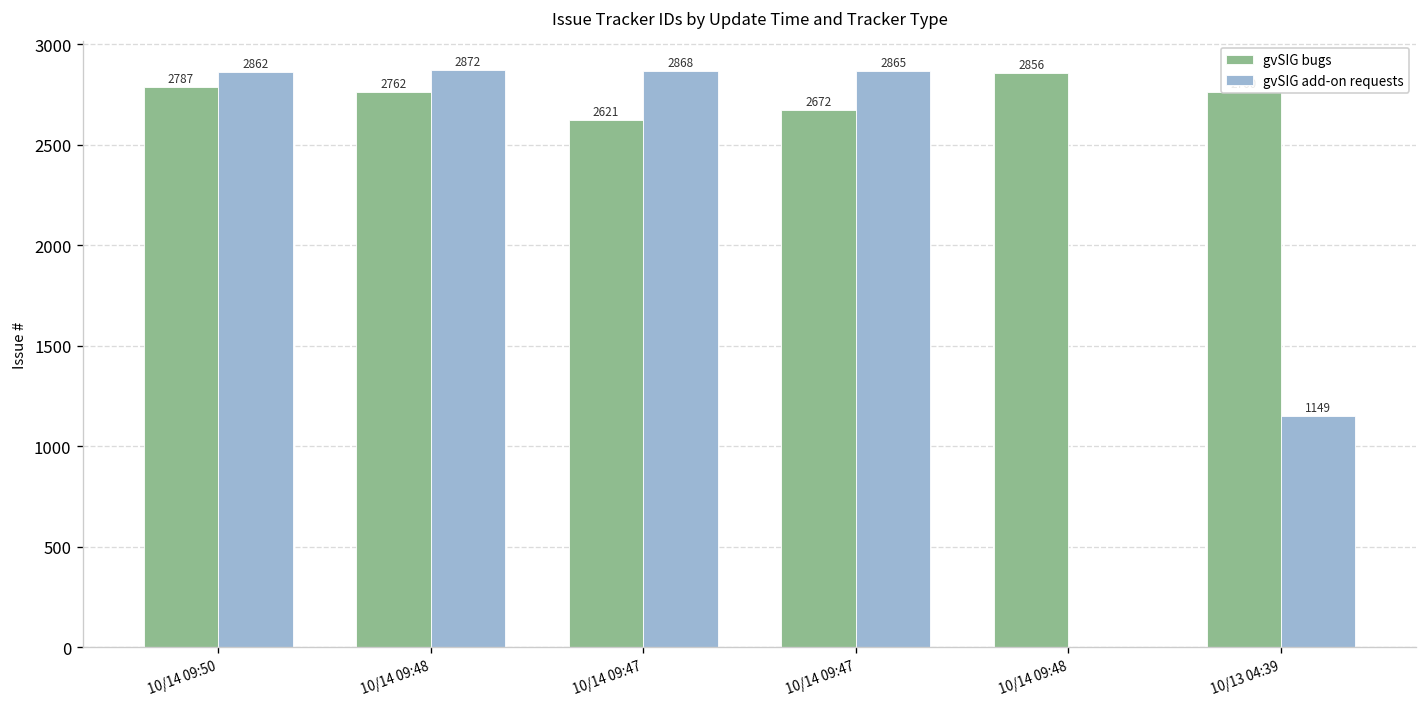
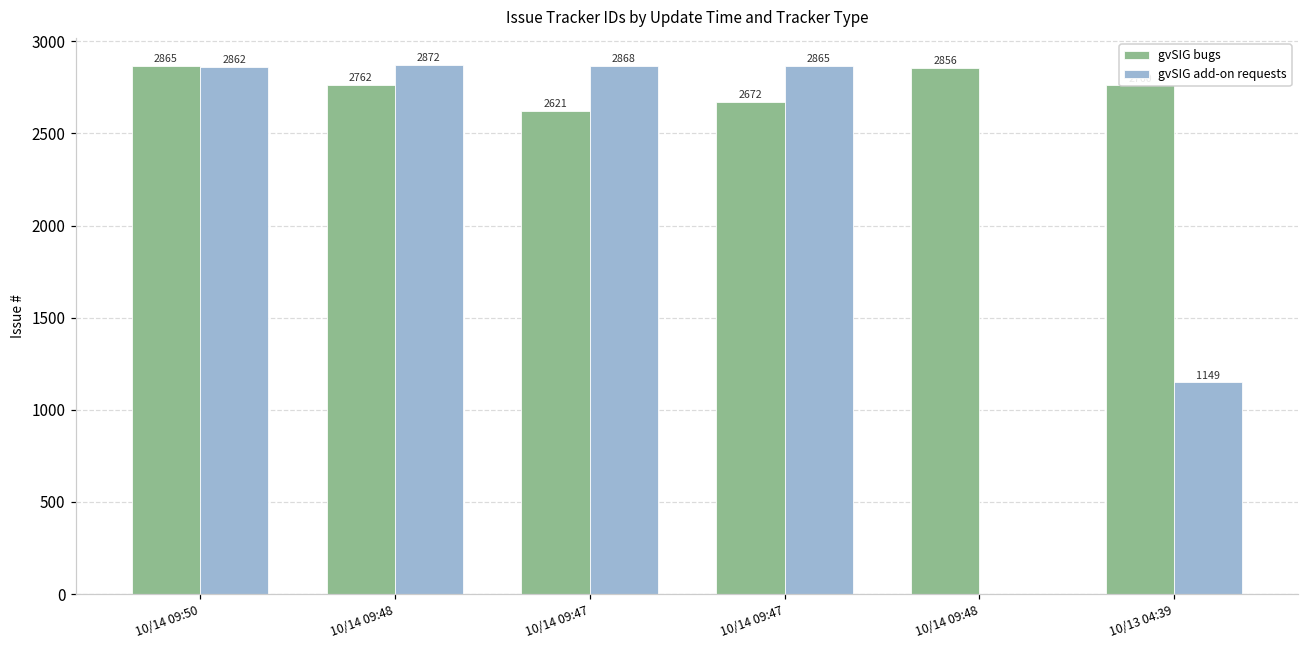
gvSIG bugs, 10/14 09:50: 2787 -> 2865
